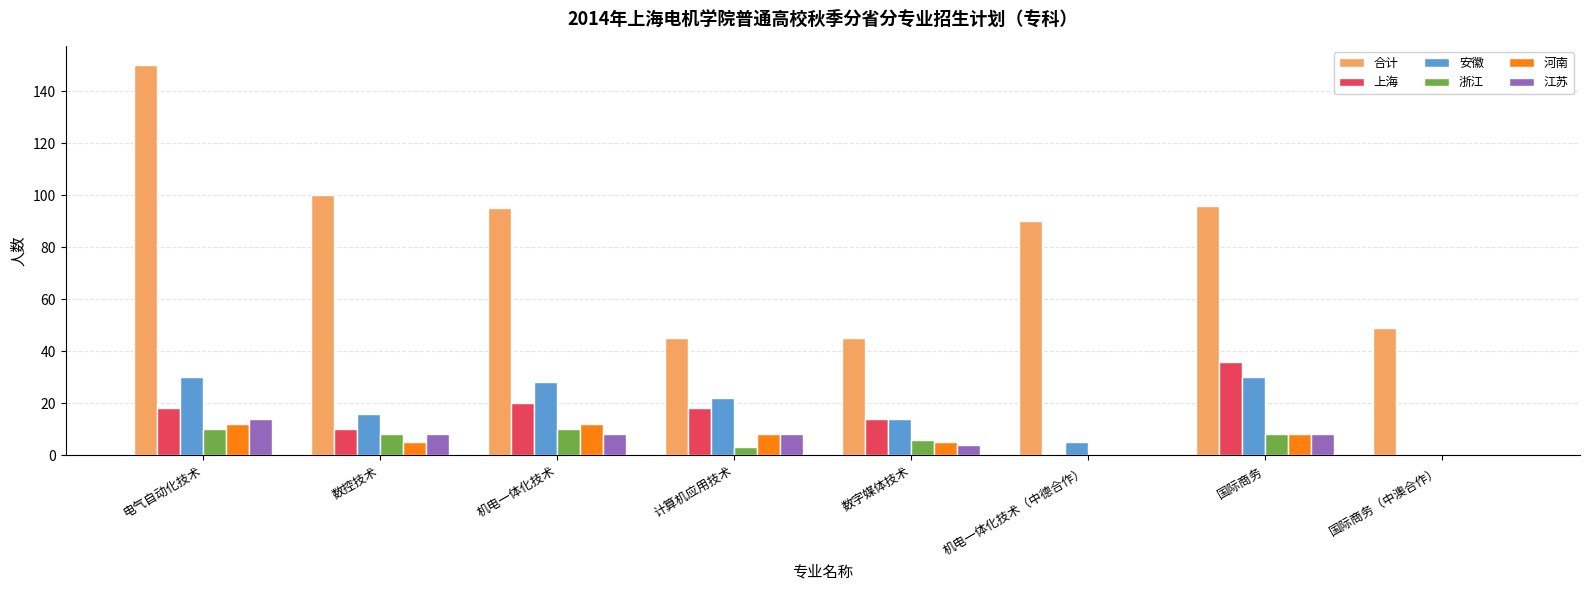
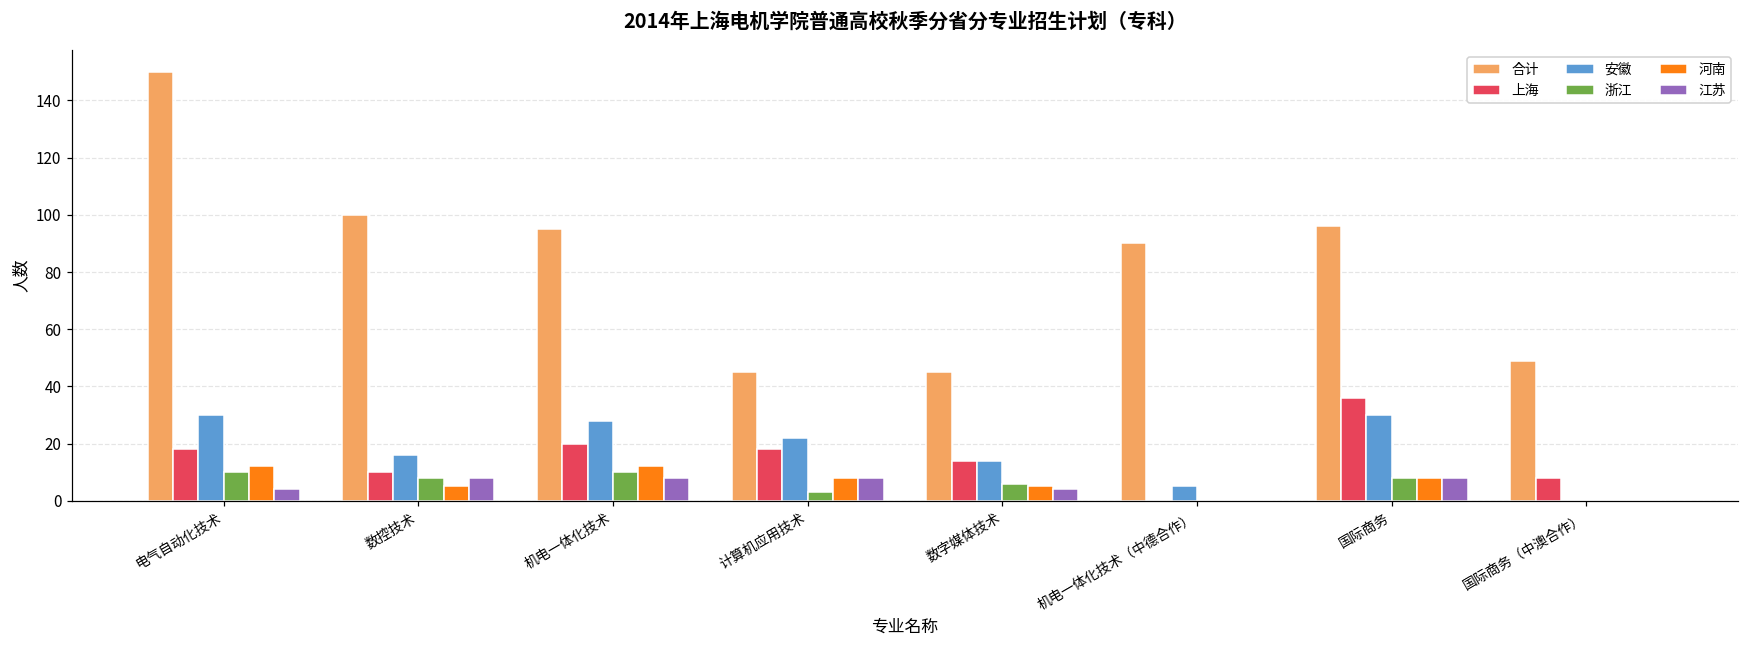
江苏, 电气自动化技术: 14 -> 4
上海, 国际商务（中澳合作）: 0 -> 8
